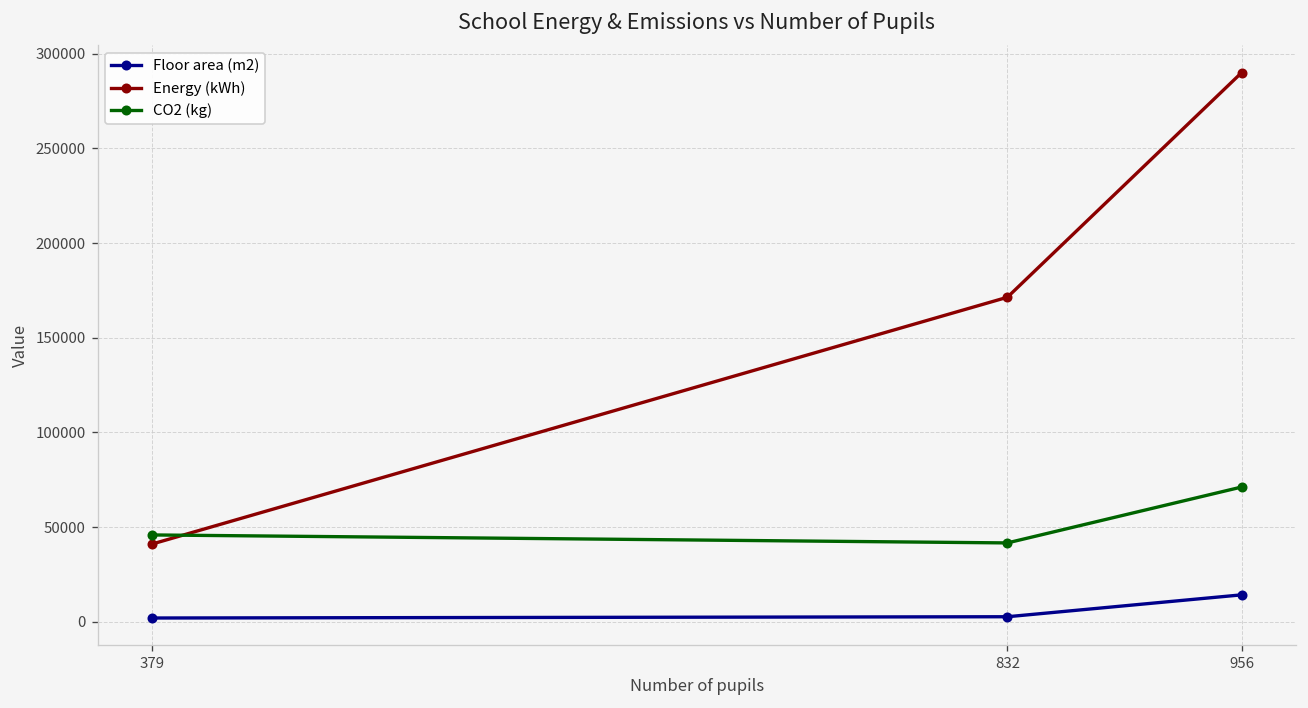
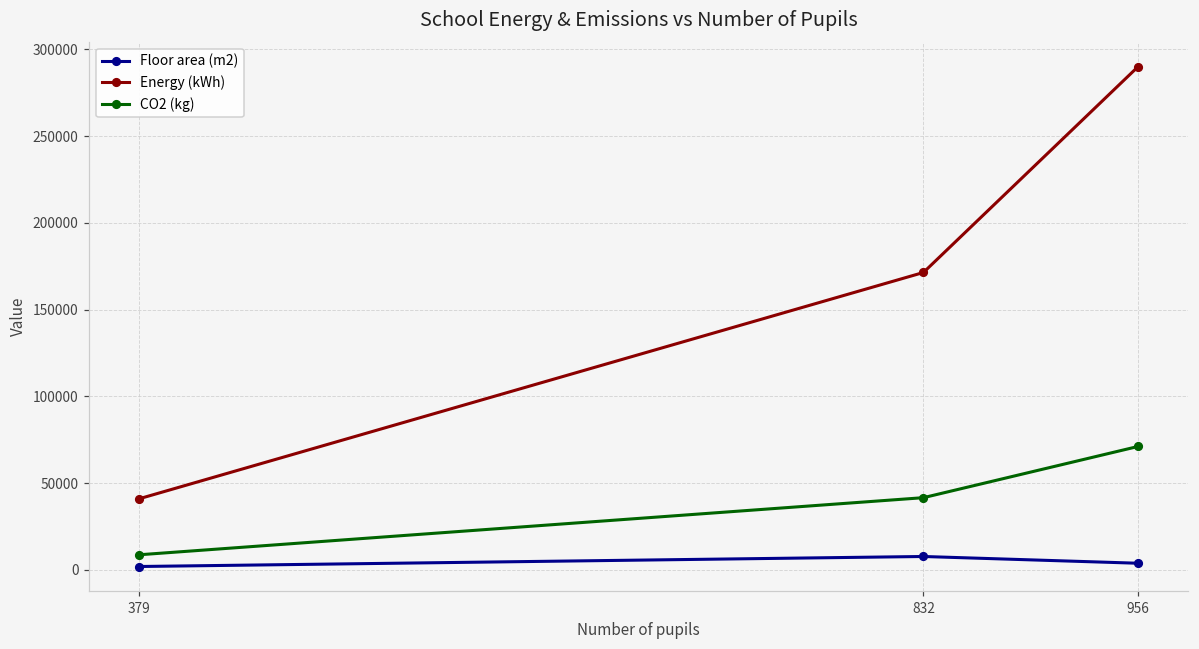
CO2 (kg), 379: 46000 -> 9000
Floor area (m2), 832: 3000 -> 8000
Floor area (m2), 956: 14000 -> 4000
